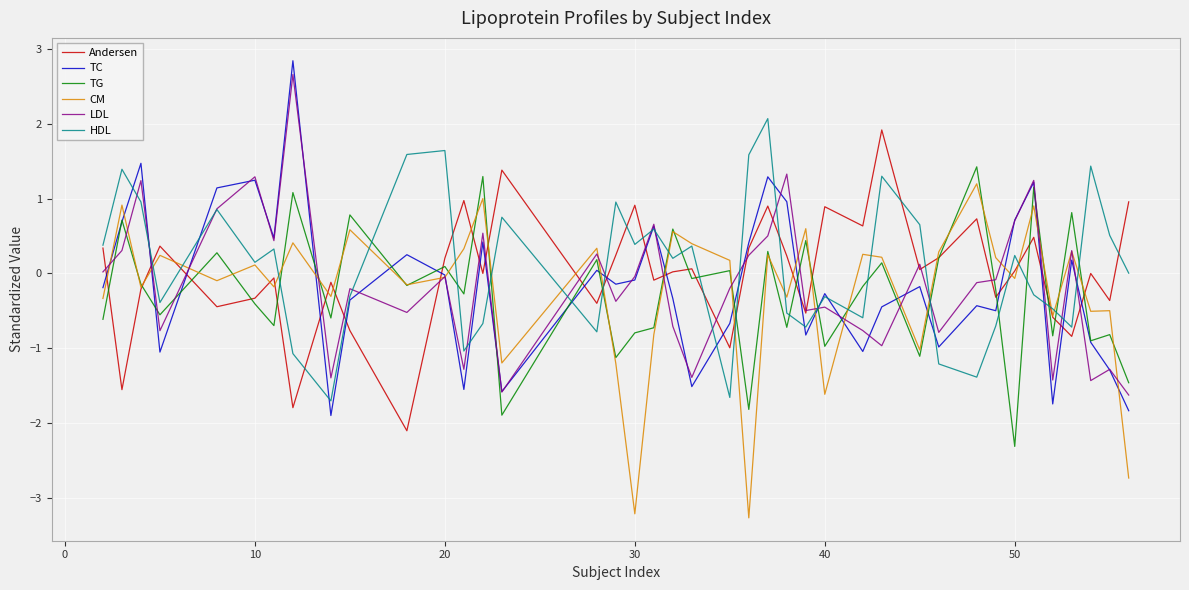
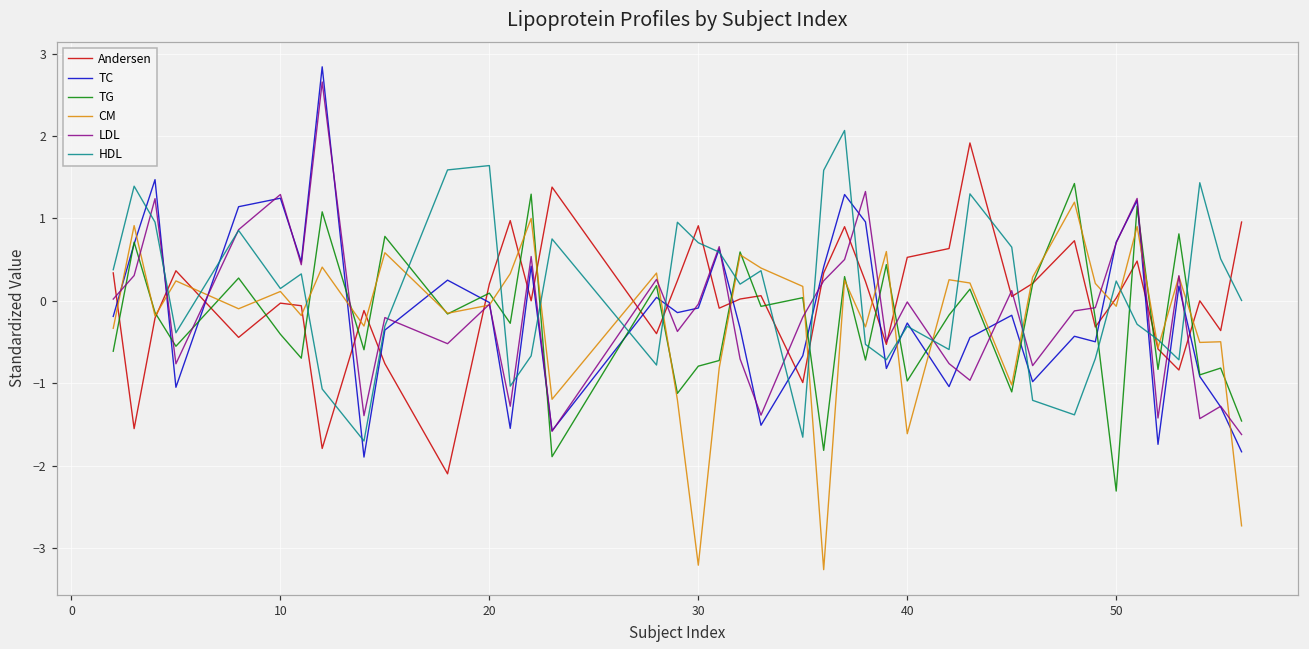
Andersen, 10: -0.3 -> 0.0
HDL, 30: 0.4 -> 0.7
Andersen, 40: 0.9 -> 0.5
LDL, 40: -0.4 -> 0.0
